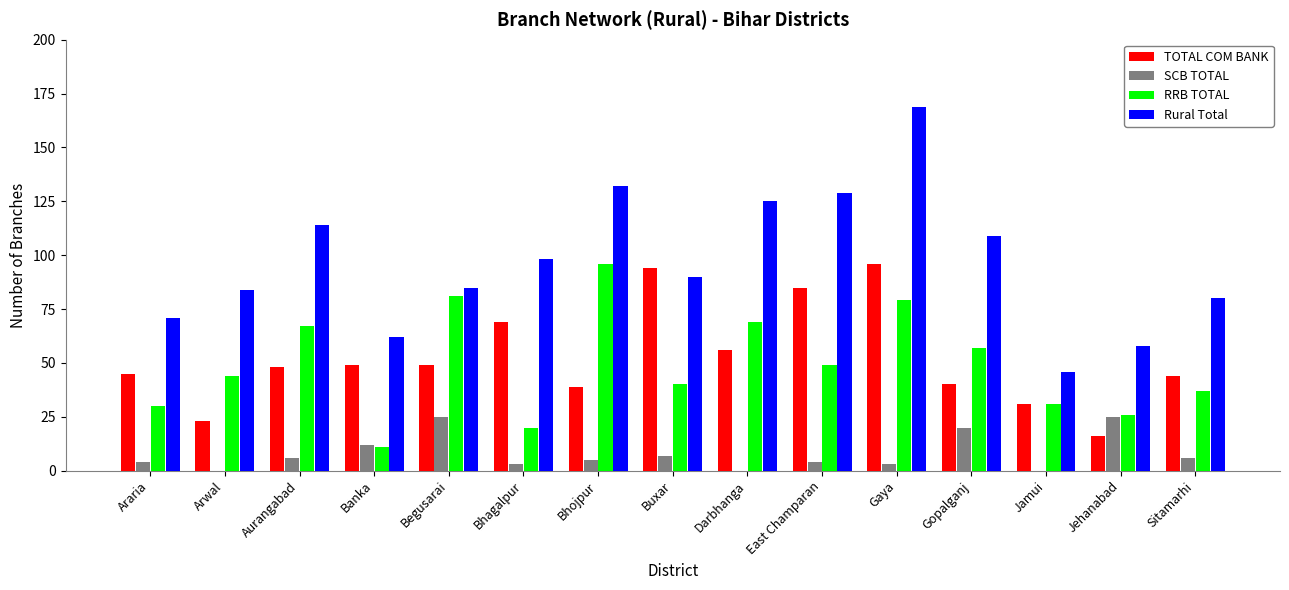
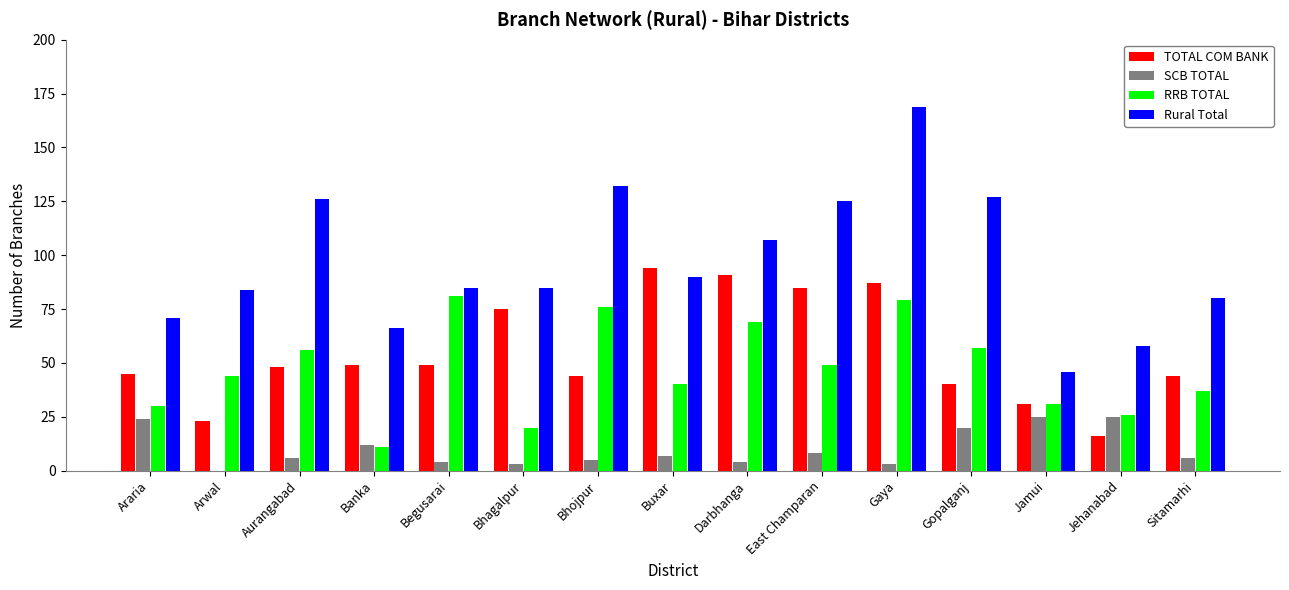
SCB TOTAL, Araria: 4 -> 24
RRB TOTAL, Aurangabad: 67 -> 56
Rural Total, Aurangabad: 114 -> 126
Rural Total, Banka: 62 -> 66
SCB TOTAL, Begusarai: 25 -> 4
TOTAL COM BANK, Bhagalpur: 69 -> 75
Rural Total, Bhagalpur: 98 -> 85
TOTAL COM BANK, Bhojpur: 39 -> 44
RRB TOTAL, Bhojpur: 96 -> 76
TOTAL COM BANK, Darbhanga: 56 -> 91
SCB TOTAL, Darbhanga: 0 -> 4
Rural Total, Darbhanga: 125 -> 107
SCB TOTAL, East Champaran: 4 -> 8
Rural Total, East Champaran: 129 -> 125
TOTAL COM BANK, Gaya: 96 -> 87
Rural Total, Gopalganj: 109 -> 127
SCB TOTAL, Jamui: 0 -> 25
